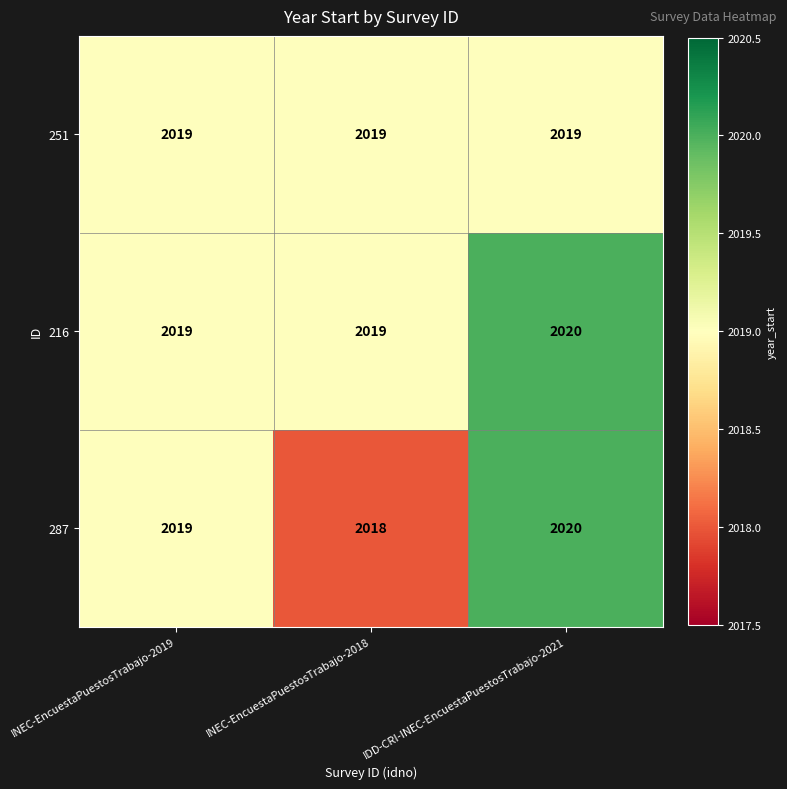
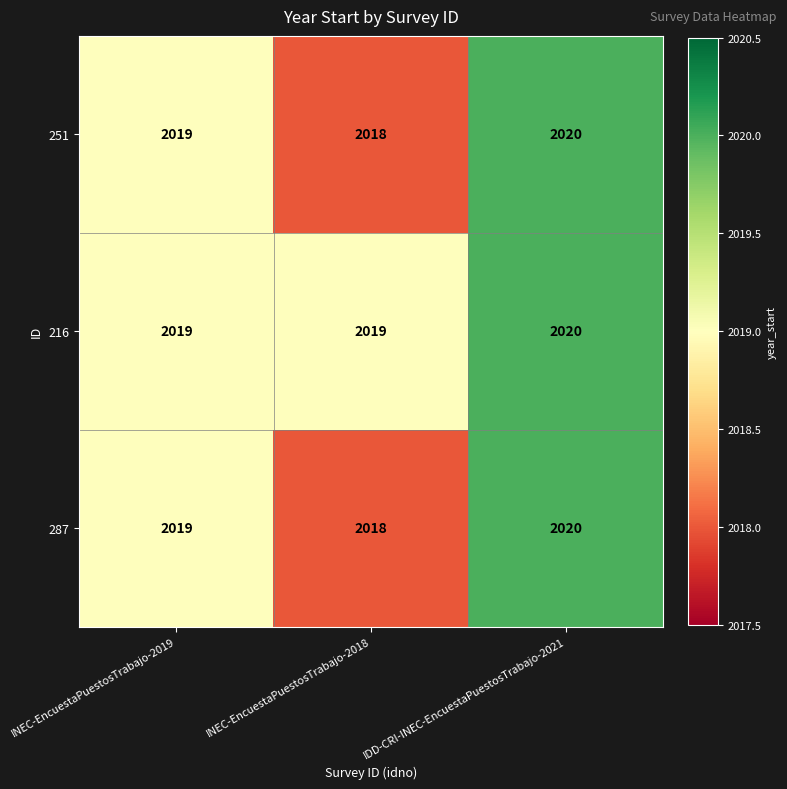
251, INEC-EncuestaPuestosTrabajo-2018: 2019 -> 2018
251, IDD-CRI-INEC-EncuestaPuestosTrabajo-2021: 2019 -> 2020
